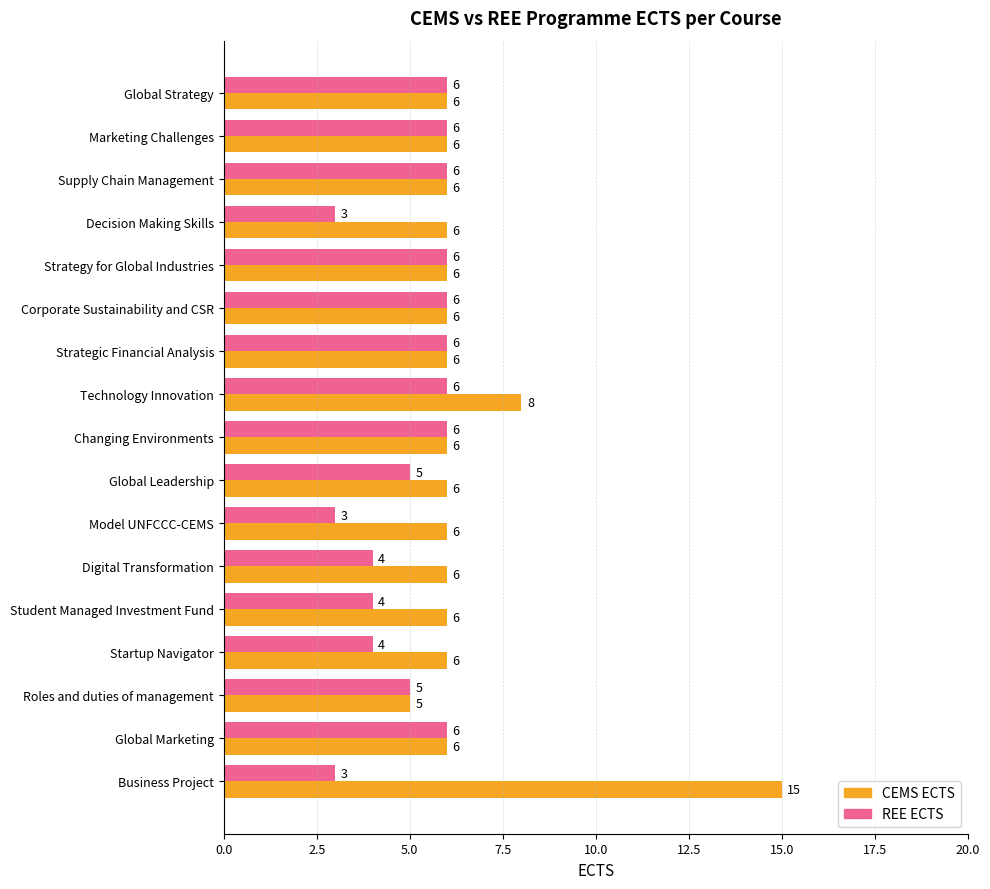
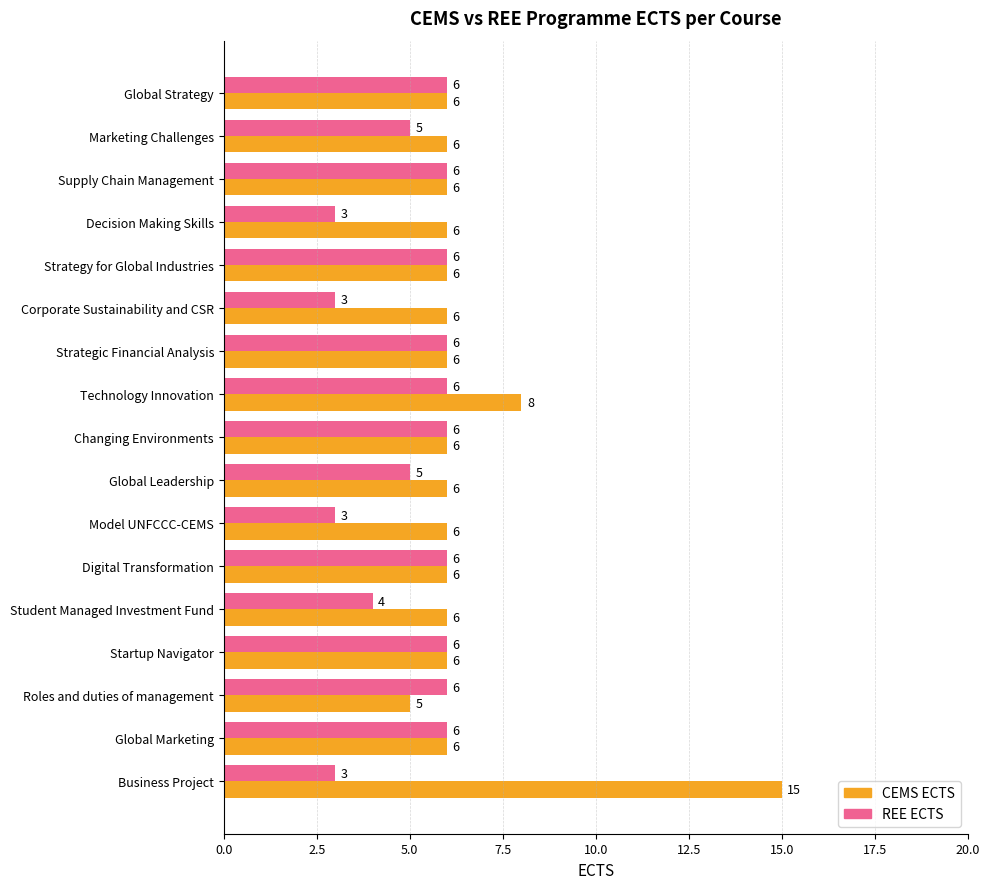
REE ECTS, Marketing Challenges: 6 -> 5
REE ECTS, Corporate Sustainability and CSR: 6 -> 3
REE ECTS, Digital Transformation: 4 -> 6
REE ECTS, Startup Navigator: 4 -> 6
REE ECTS, Roles and duties of management: 5 -> 6
